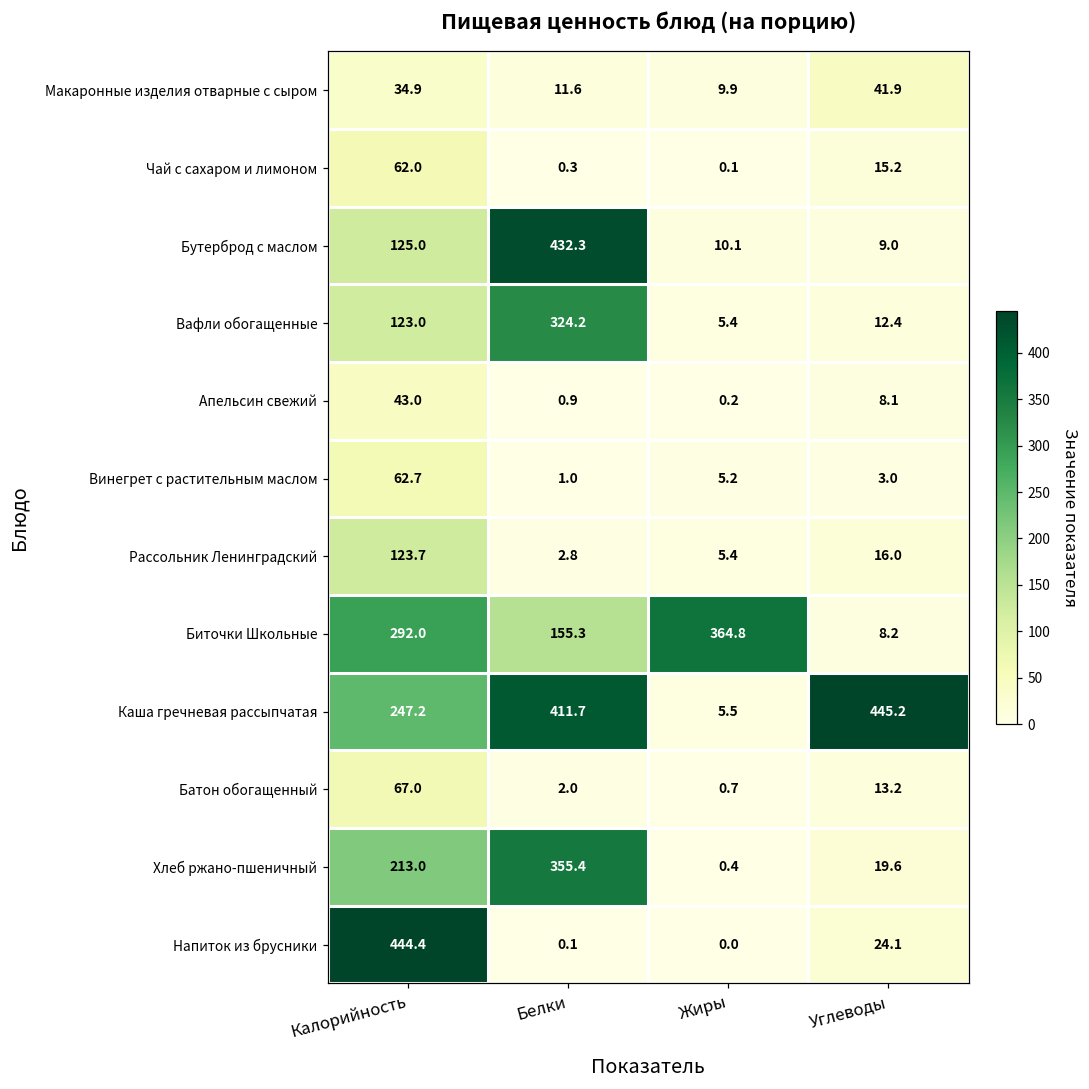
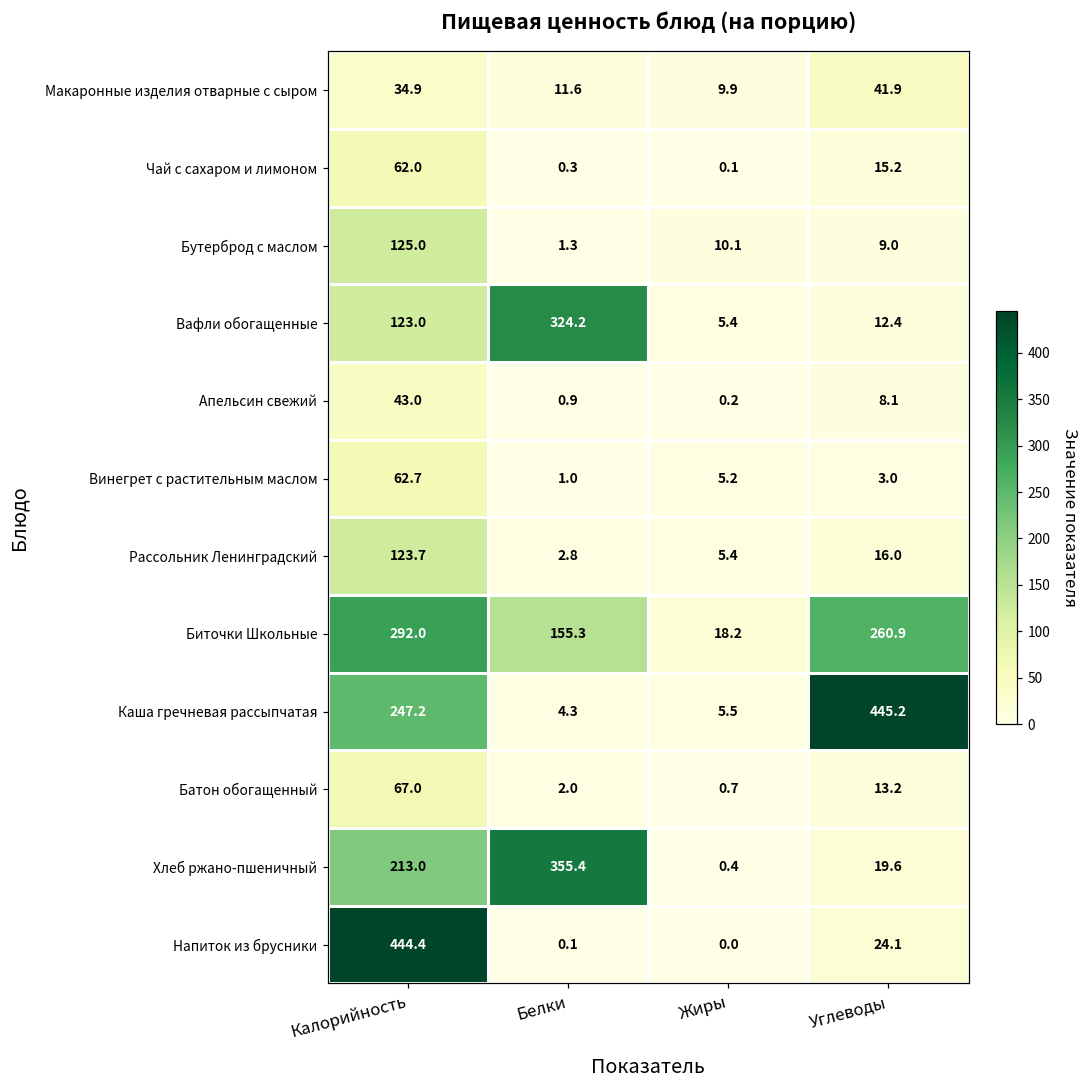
Бутерброд с маслом, Белки: 432.3 -> 1.3
Биточки Школьные, Жиры: 364.8 -> 18.2
Биточки Школьные, Углеводы: 8.2 -> 260.9
Каша гречневая рассыпчатая, Белки: 411.7 -> 4.3
